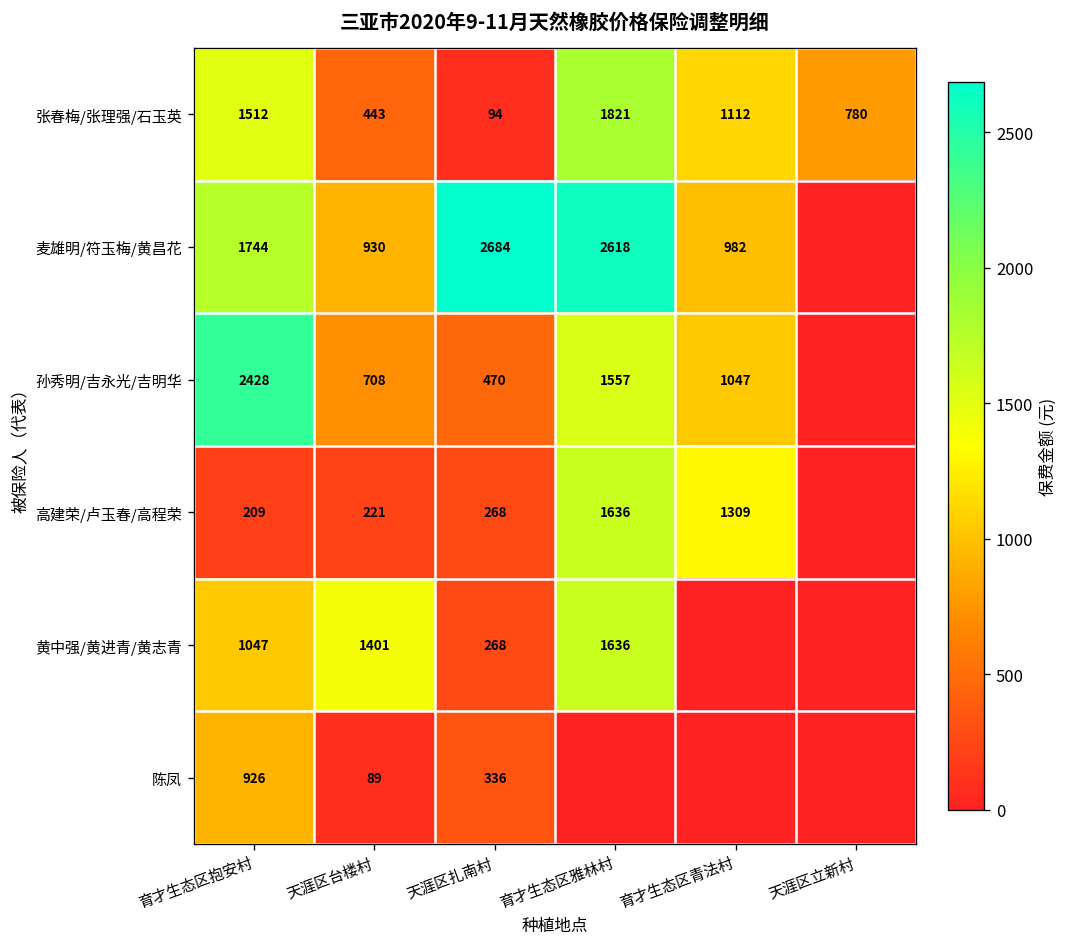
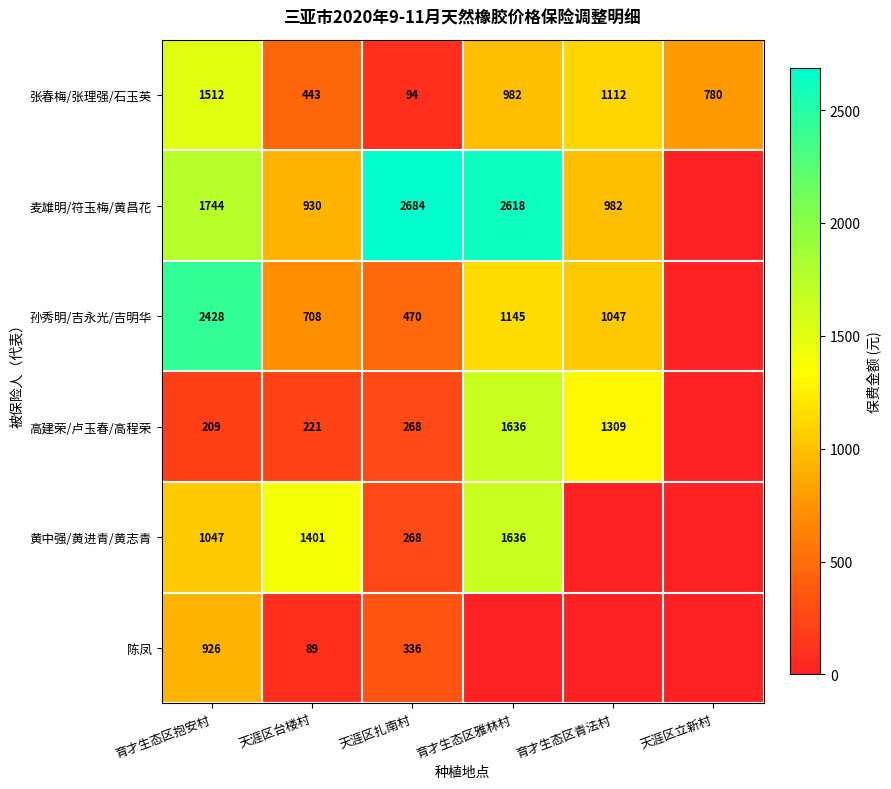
张春梅/张理强/石玉英, 育才生态区雅林村: 1821 -> 982
孙秀明/吉永光/吉明华, 育才生态区雅林村: 1557 -> 1145
